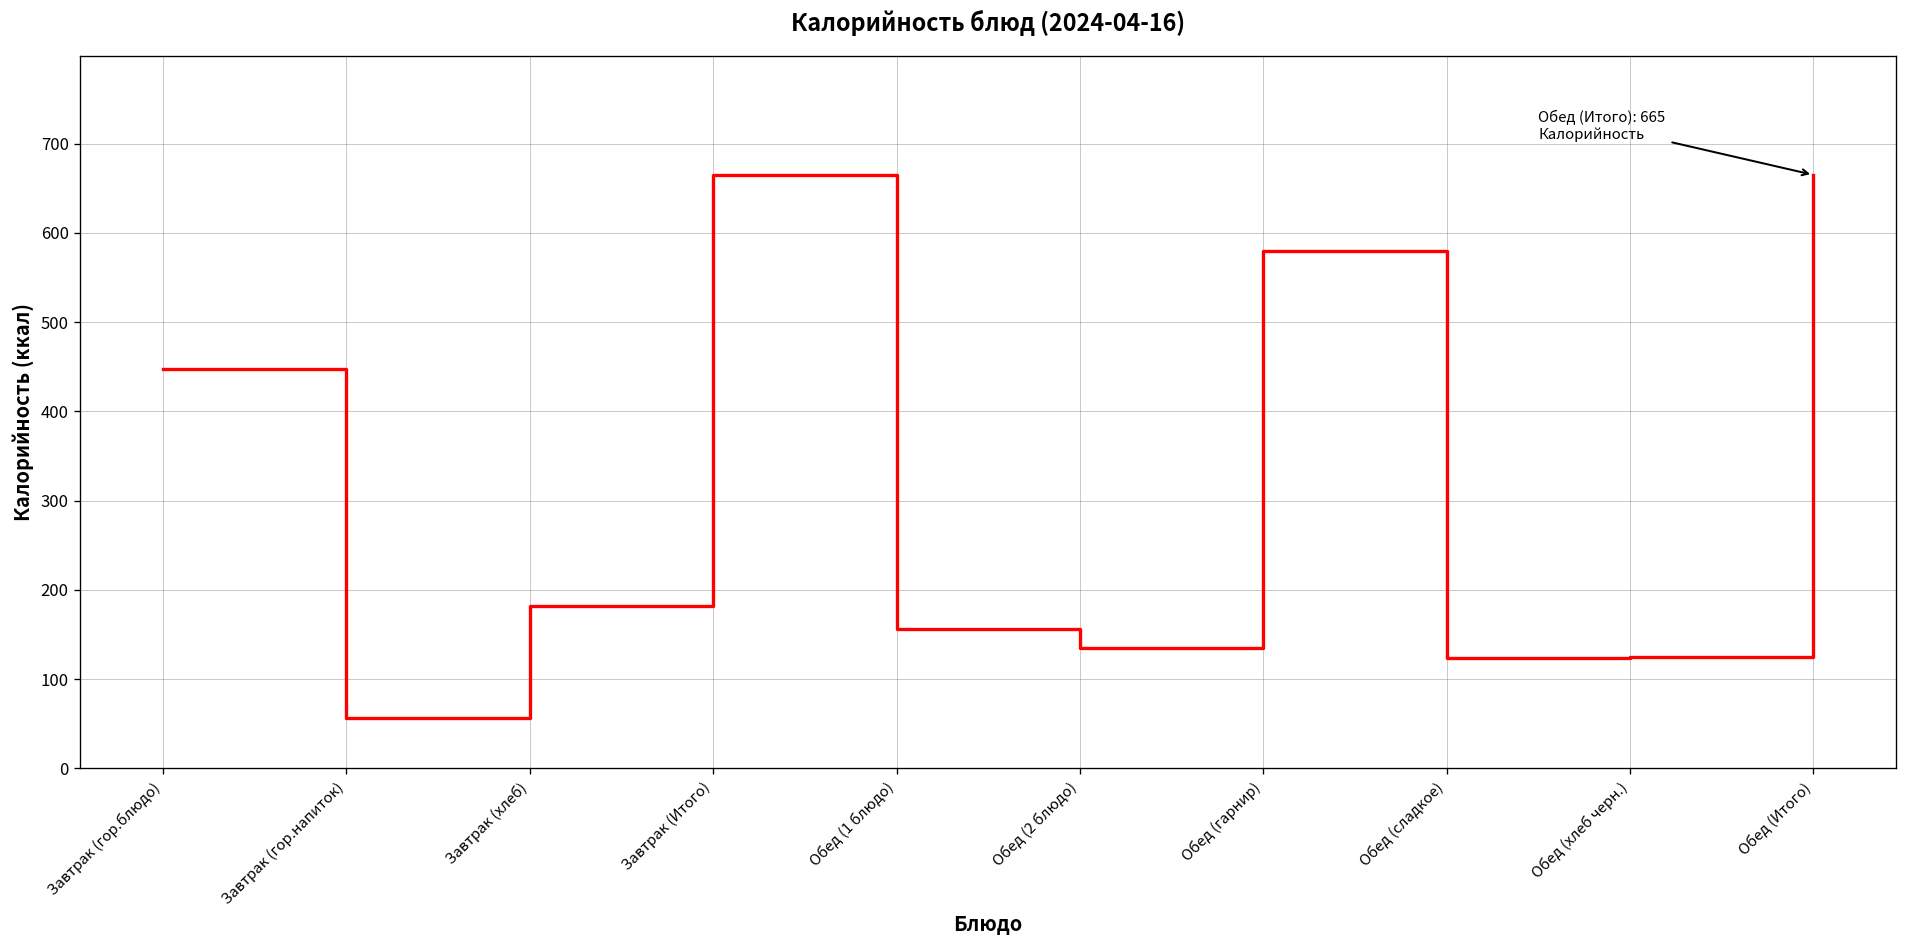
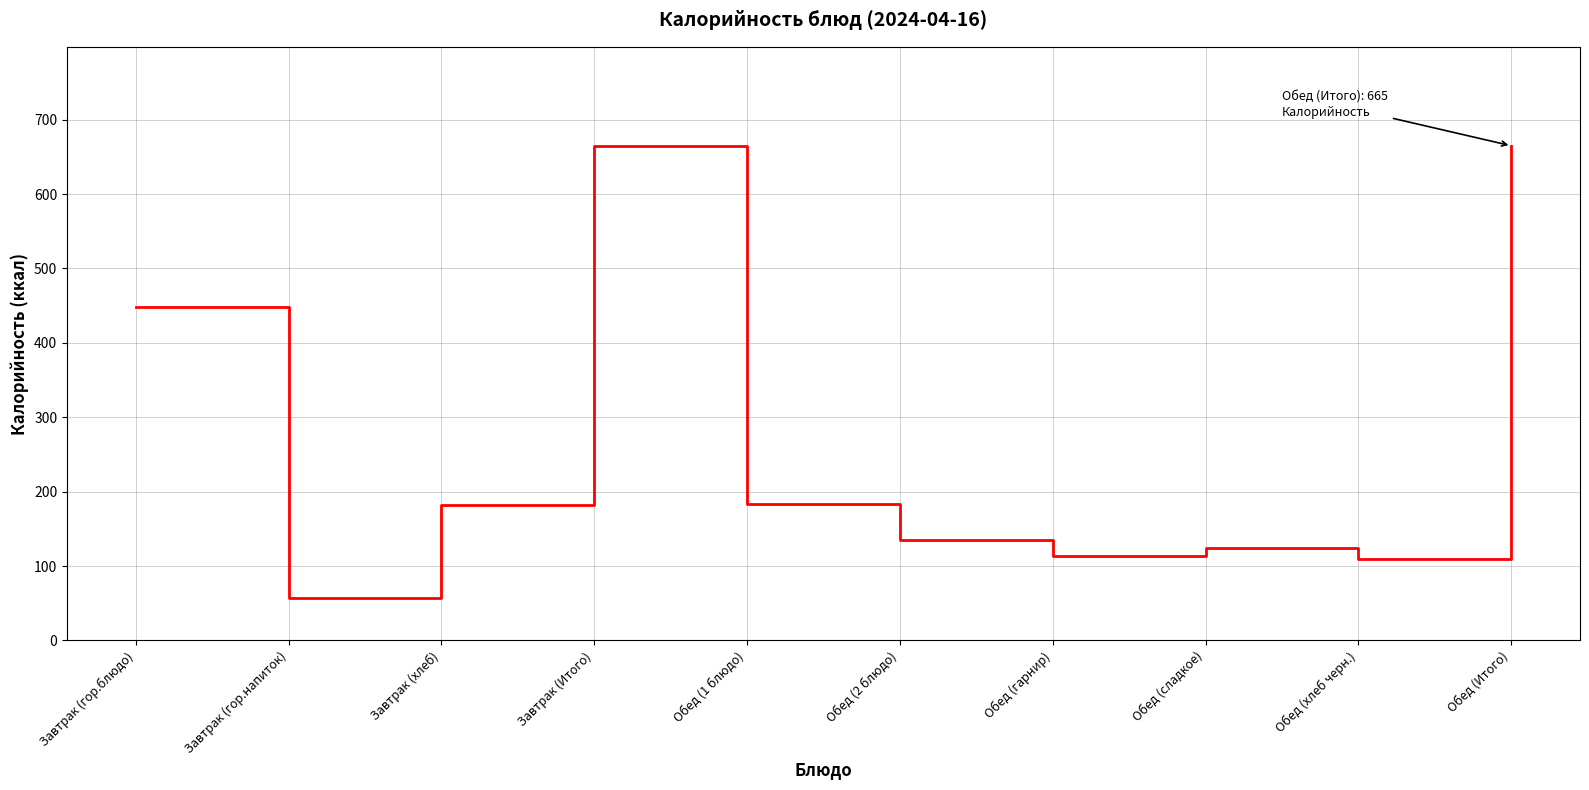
Обед (1 блюдо): 160 -> 180
Обед (гарнир): 580 -> 110
Обед (хлеб черн.): 130 -> 110
